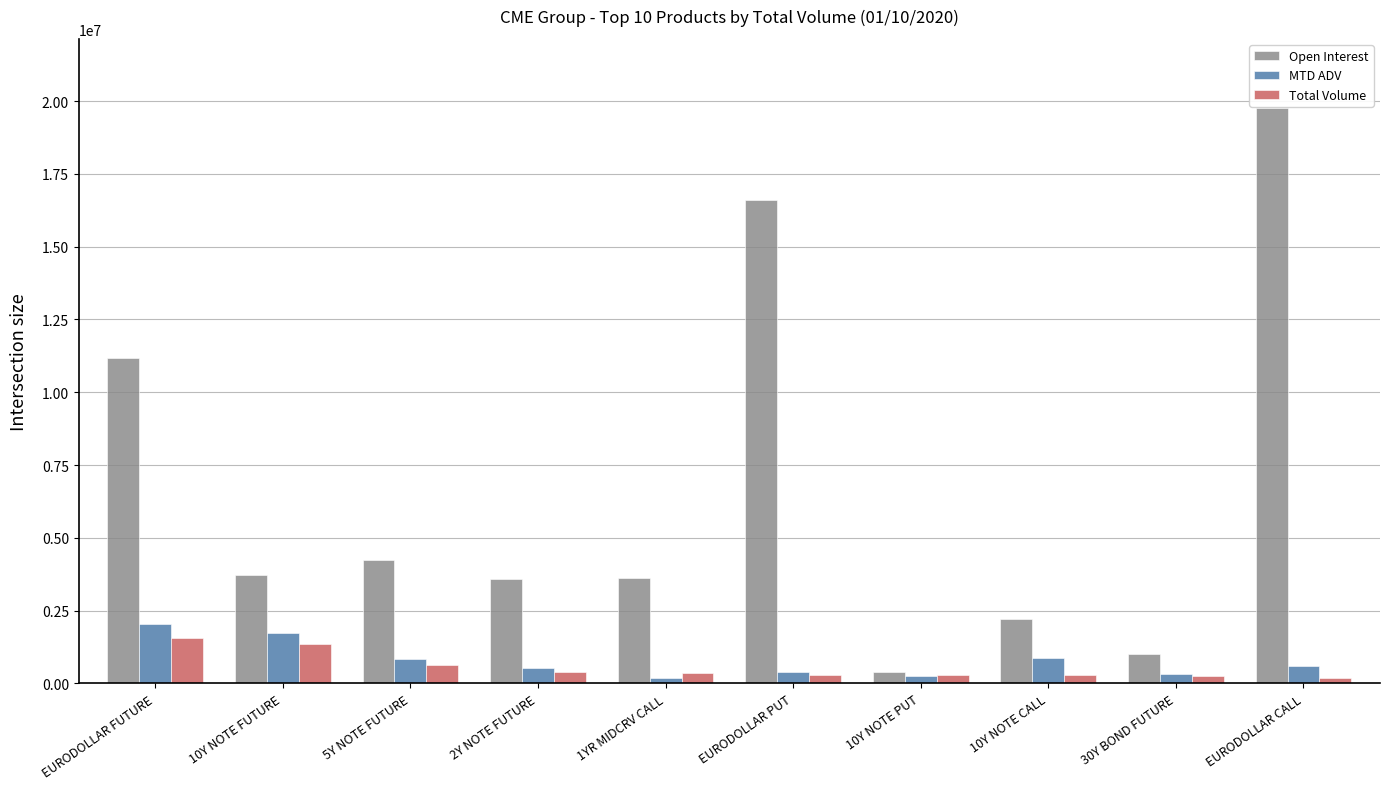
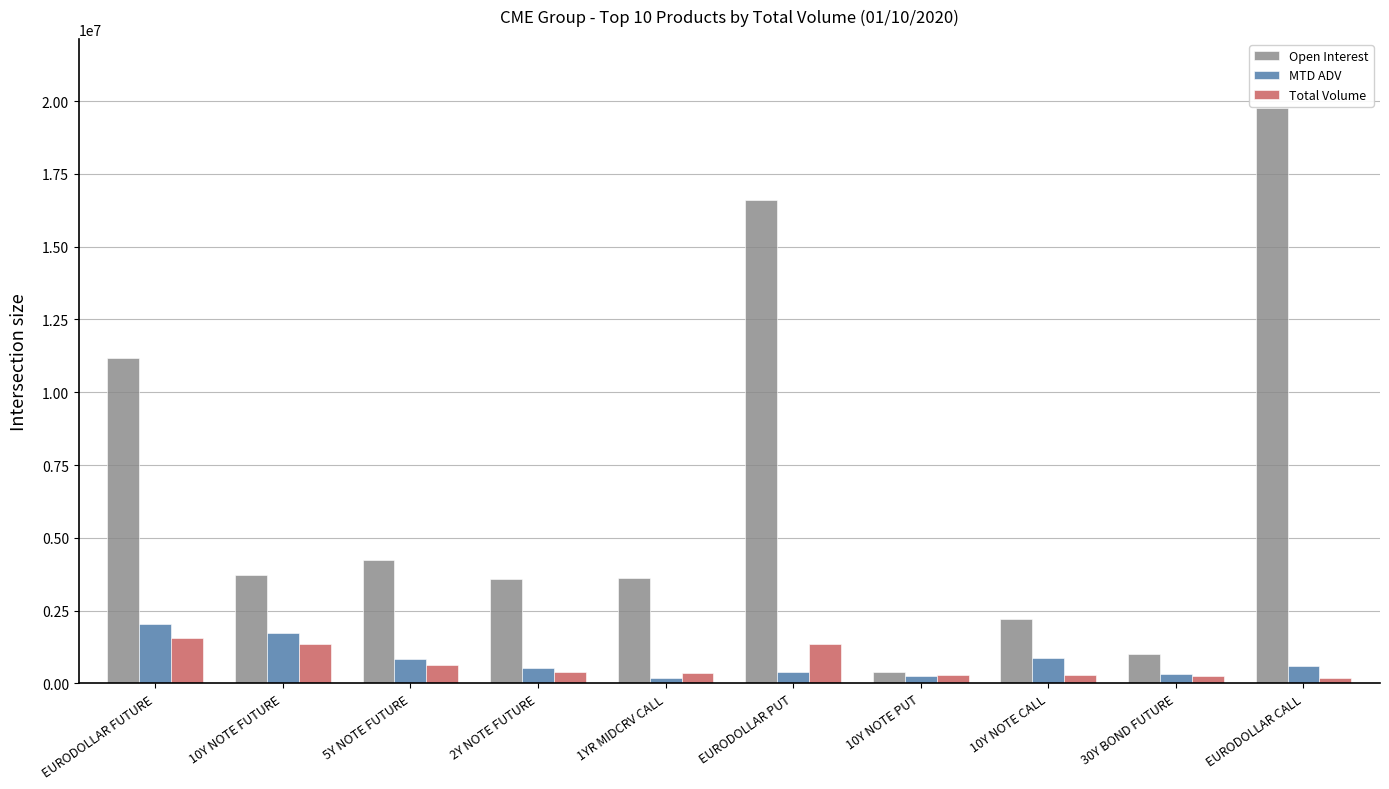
Total Volume, EURODOLLAR PUT: 300000 -> 1400000
